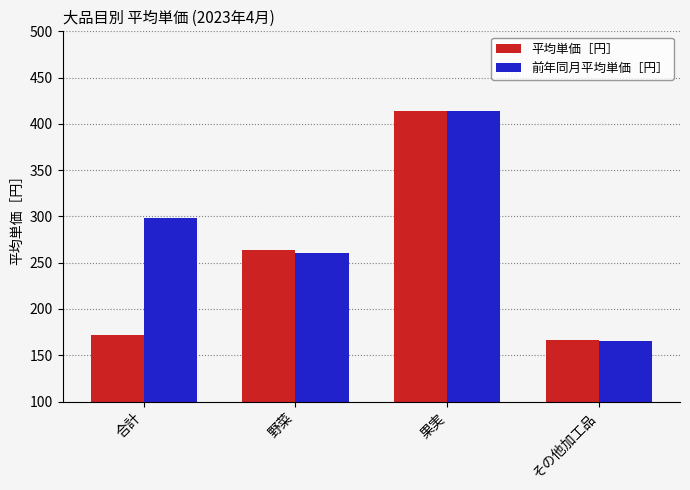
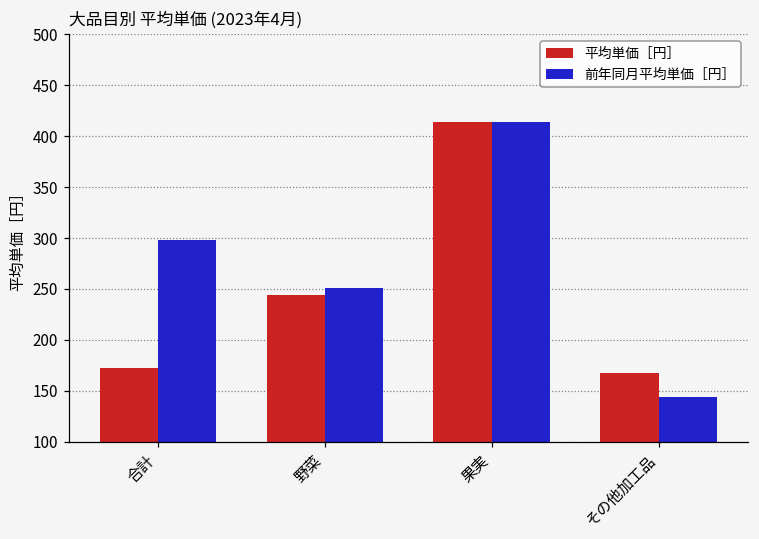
平均単価［円］, 野菜: 260 -> 240
前年同月平均単価［円］, 野菜: 260 -> 250
前年同月平均単価［円］, その他加工品: 170 -> 140
